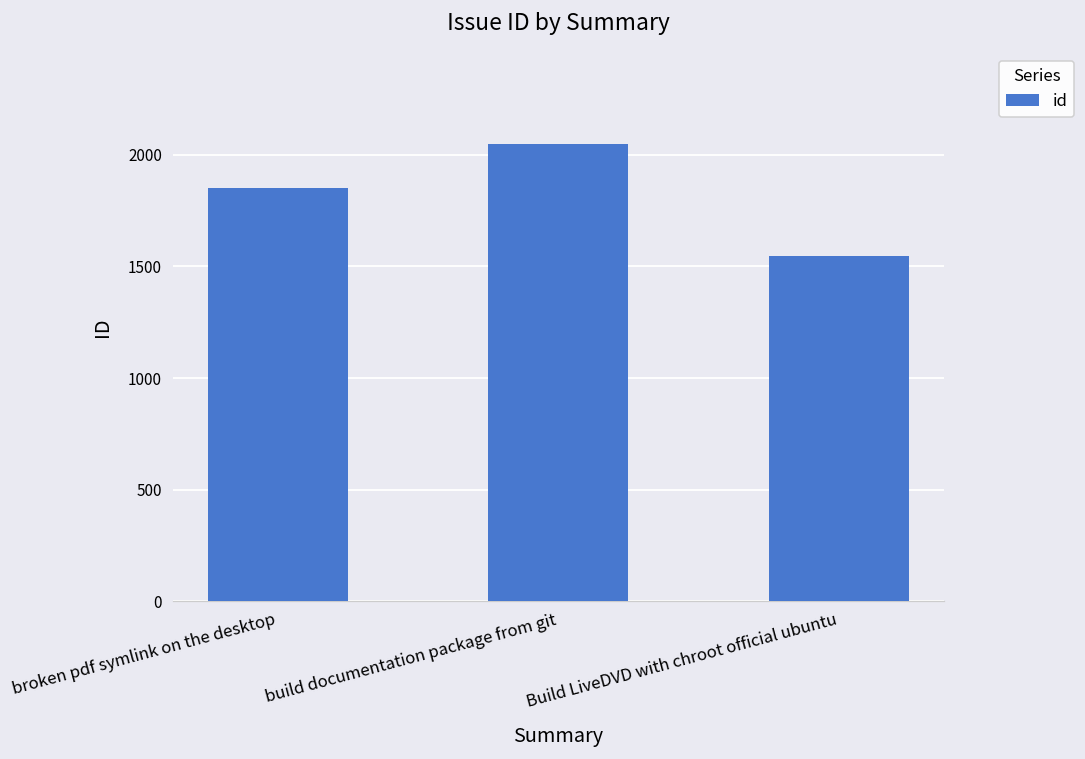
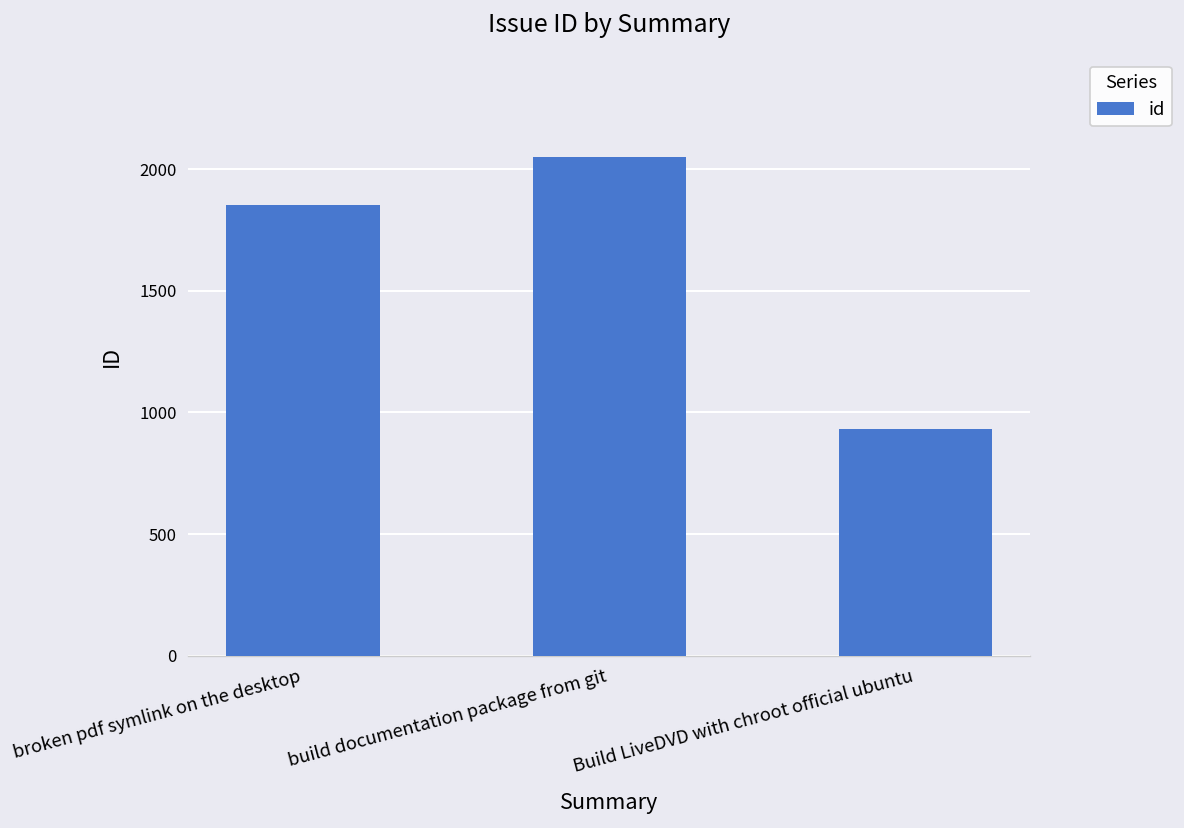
Build LiveDVD with chroot official ubuntu: 1550 -> 930
